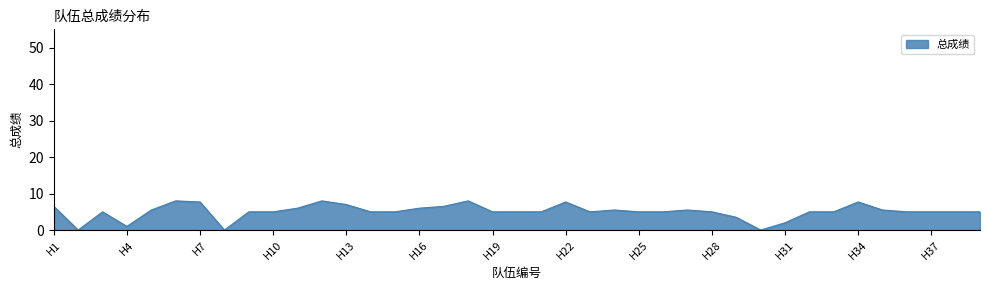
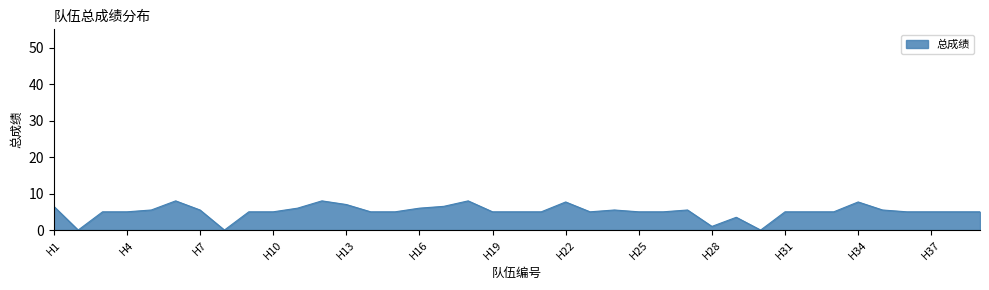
H4: 1 -> 5
H7: 8 -> 6
H28: 5 -> 1
H31: 2 -> 5
